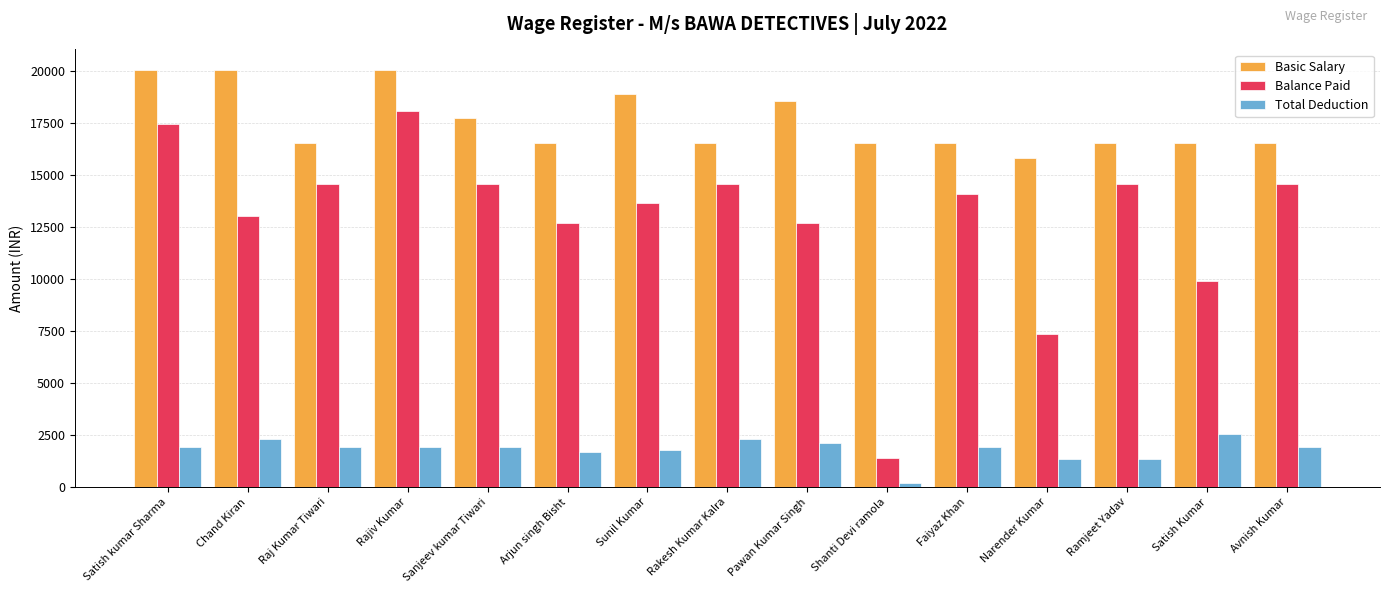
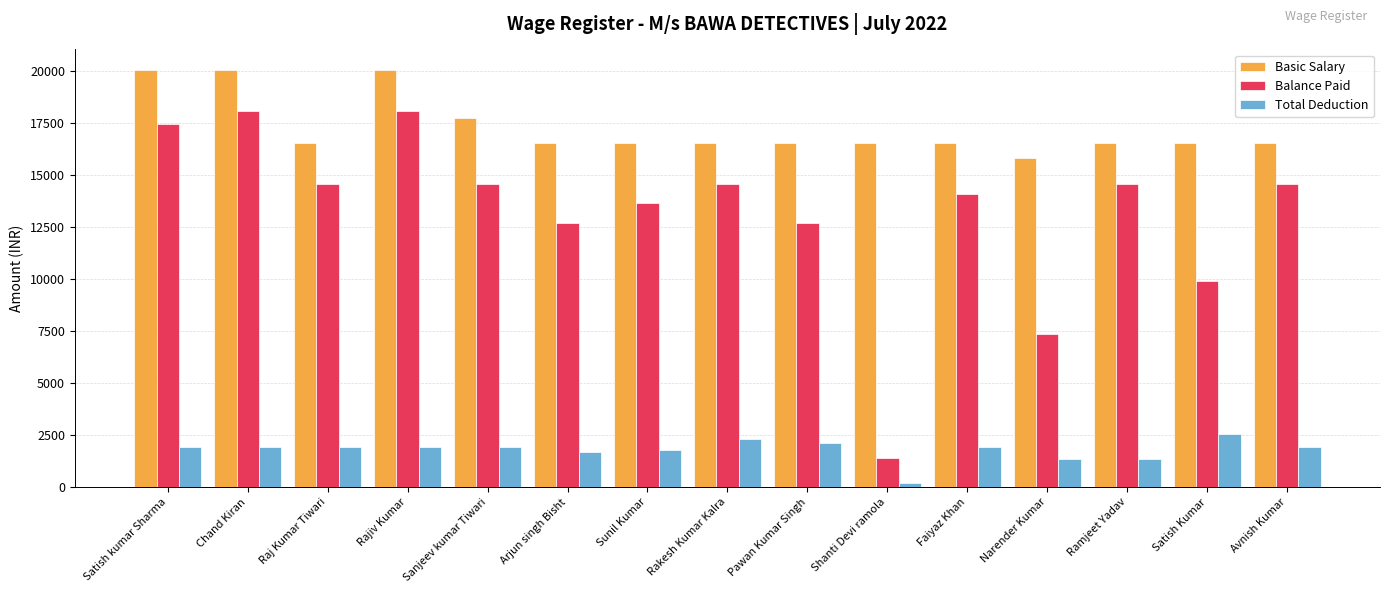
Balance Paid, Chand Kiran: 13000 -> 18100
Total Deduction, Chand Kiran: 2300 -> 2000
Basic Salary, Sunil Kumar: 18900 -> 16500
Basic Salary, Pawan Kumar Singh: 18500 -> 16500
